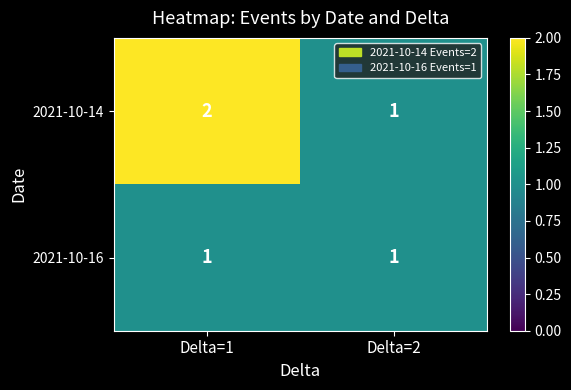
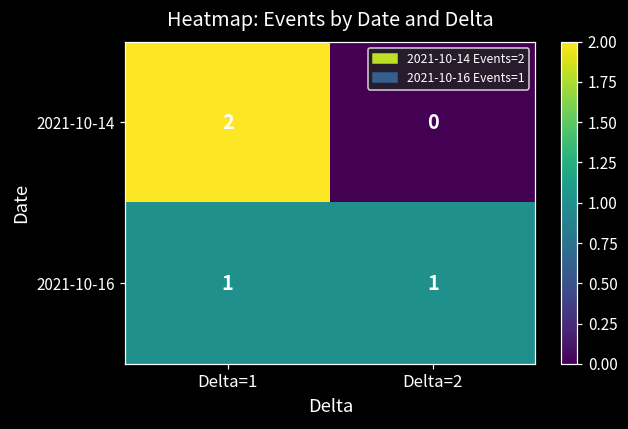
2021-10-14, Delta=2: 1 -> 0
